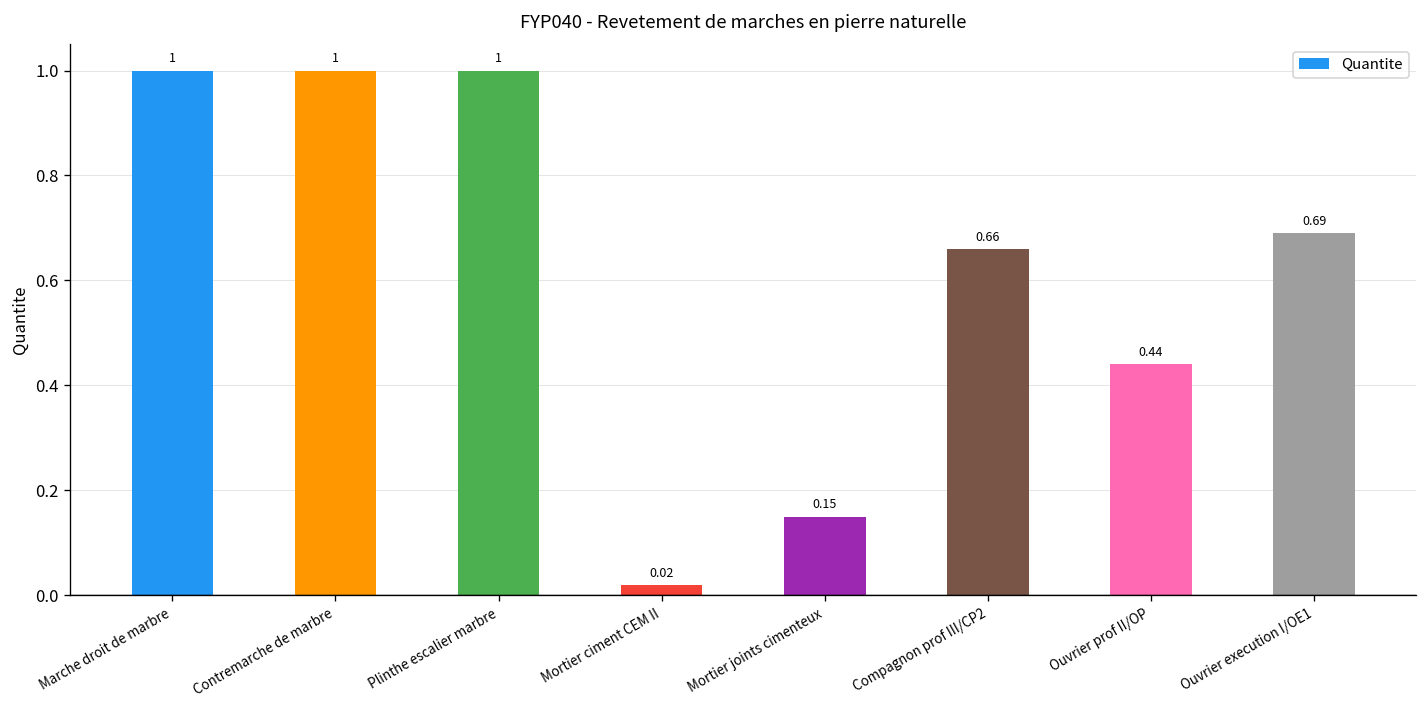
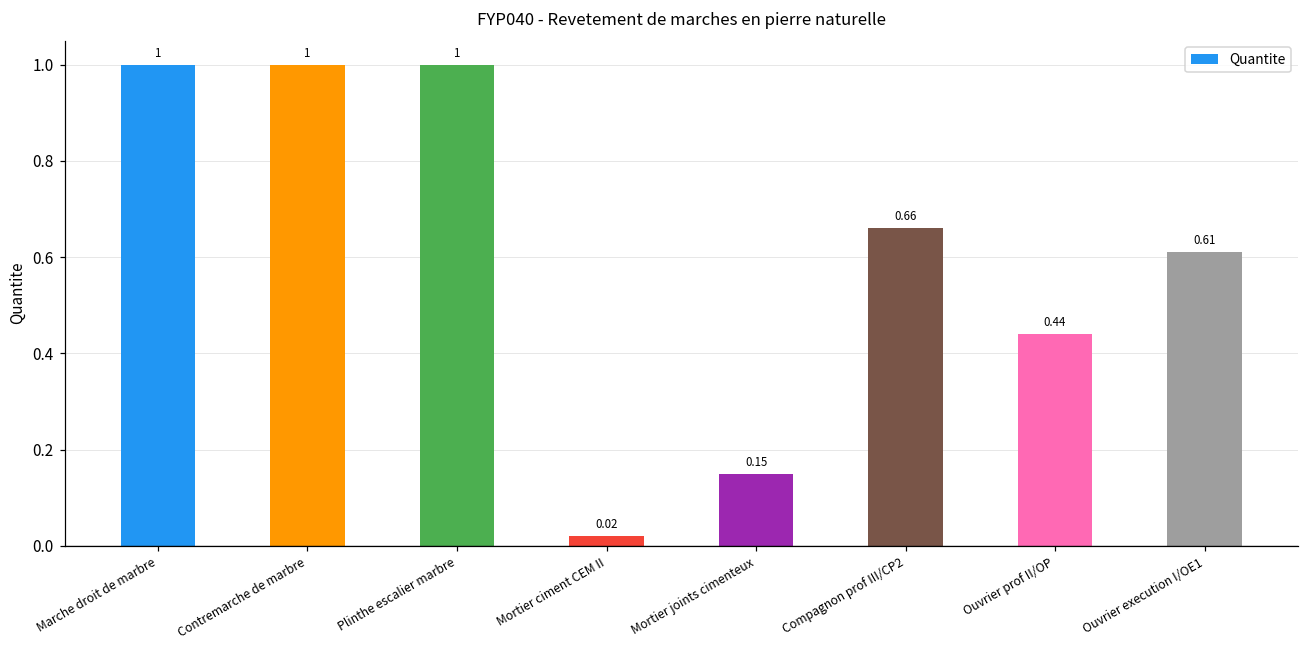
Ouvrier execution I/OE1: 0.69 -> 0.61
